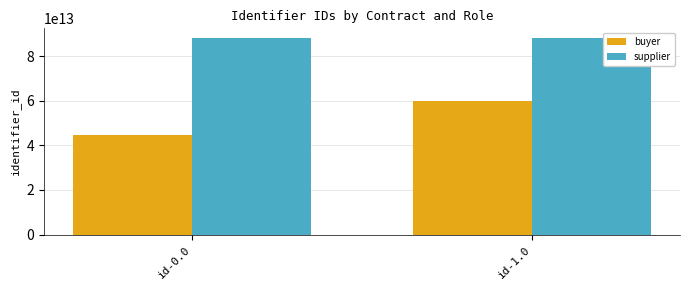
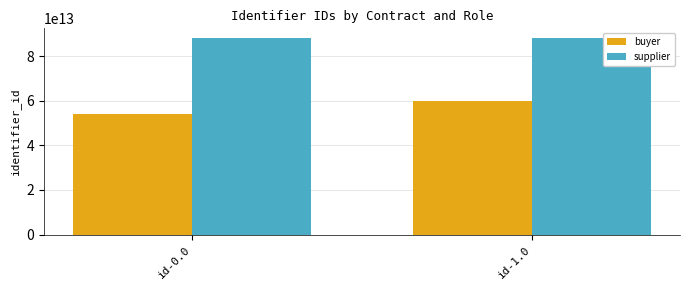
buyer, id-0.0: 45000000000000 -> 54000000000000
